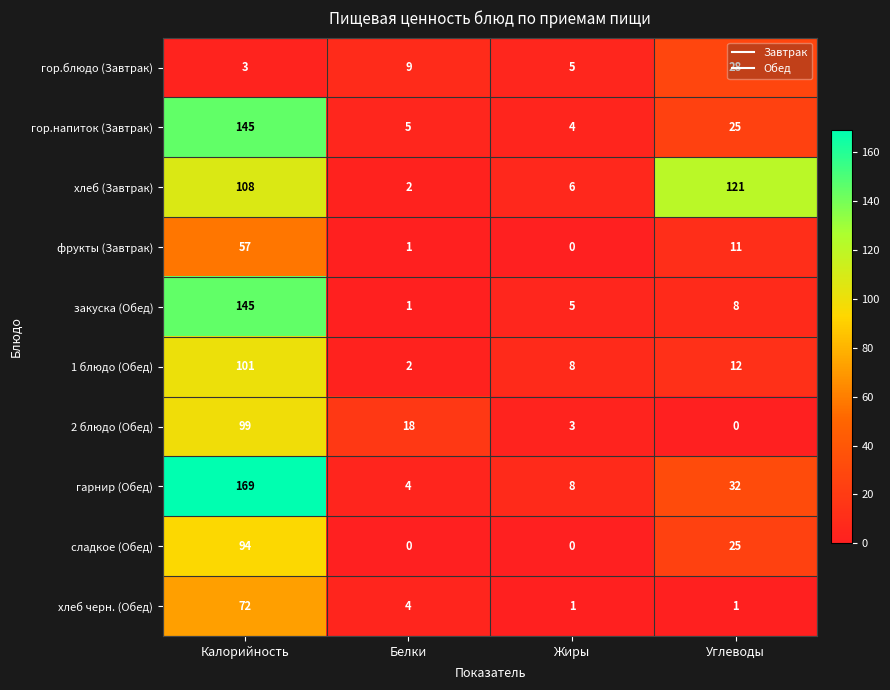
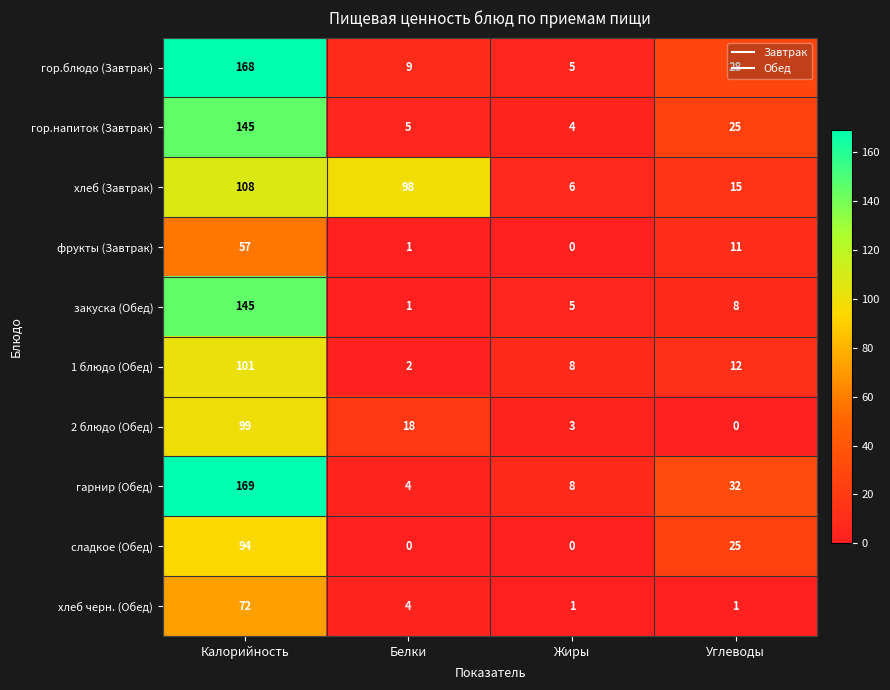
гор.блюдо (Завтрак), Калорийность: 3 -> 168
хлеб (Завтрак), Белки: 2 -> 98
хлеб (Завтрак), Углеводы: 121 -> 15
